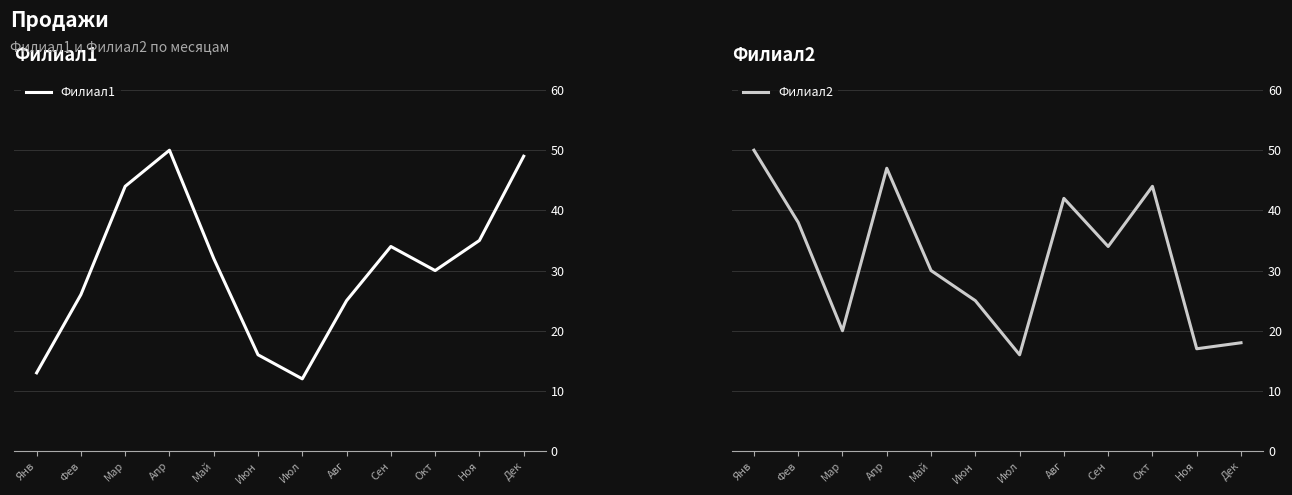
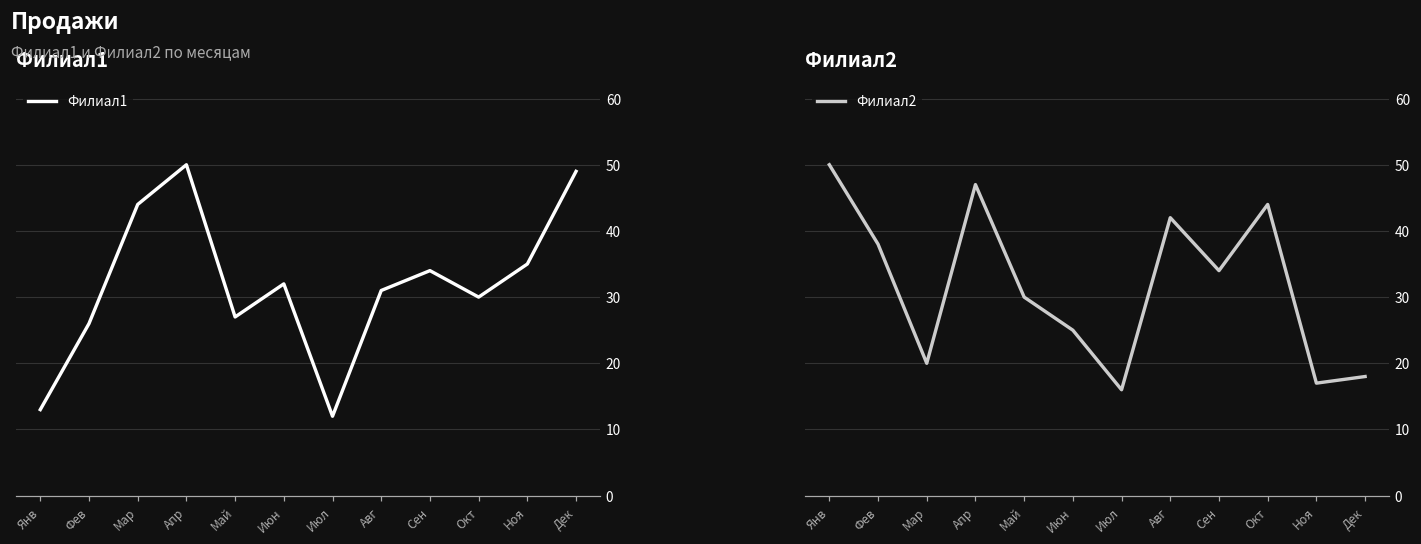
Филиал1, Май: 32 -> 27
Филиал1, Июн: 16 -> 32
Филиал1, Авг: 25 -> 31
